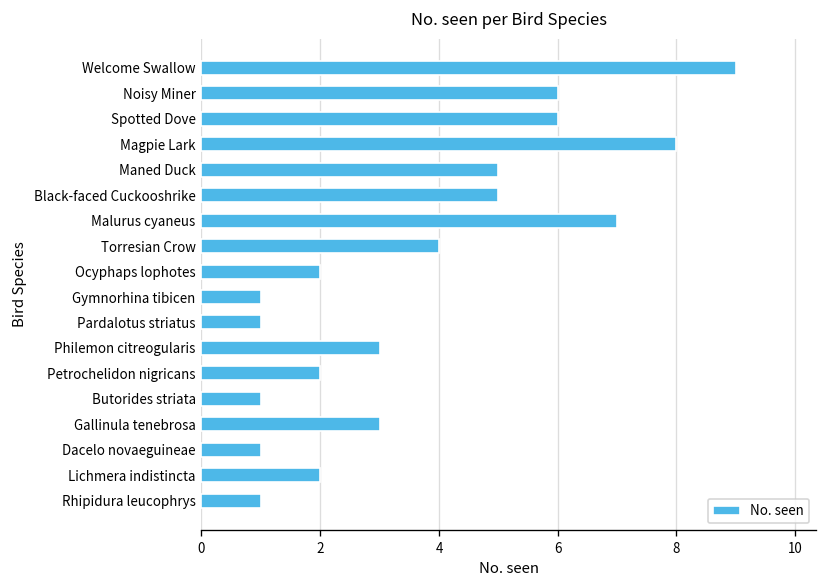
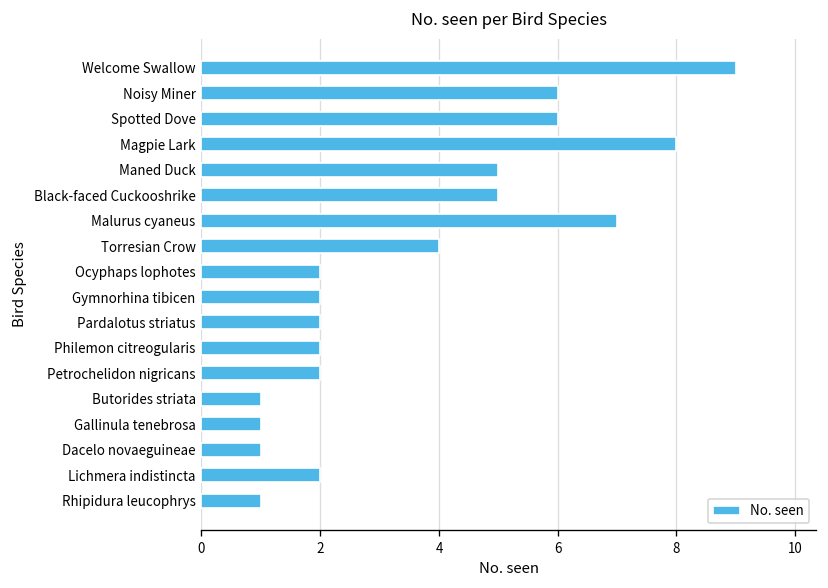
Gymnorhina tibicen: 1 -> 2
Pardalotus striatus: 1 -> 2
Philemon citreogularis: 3 -> 2
Gallinula tenebrosa: 3 -> 1
